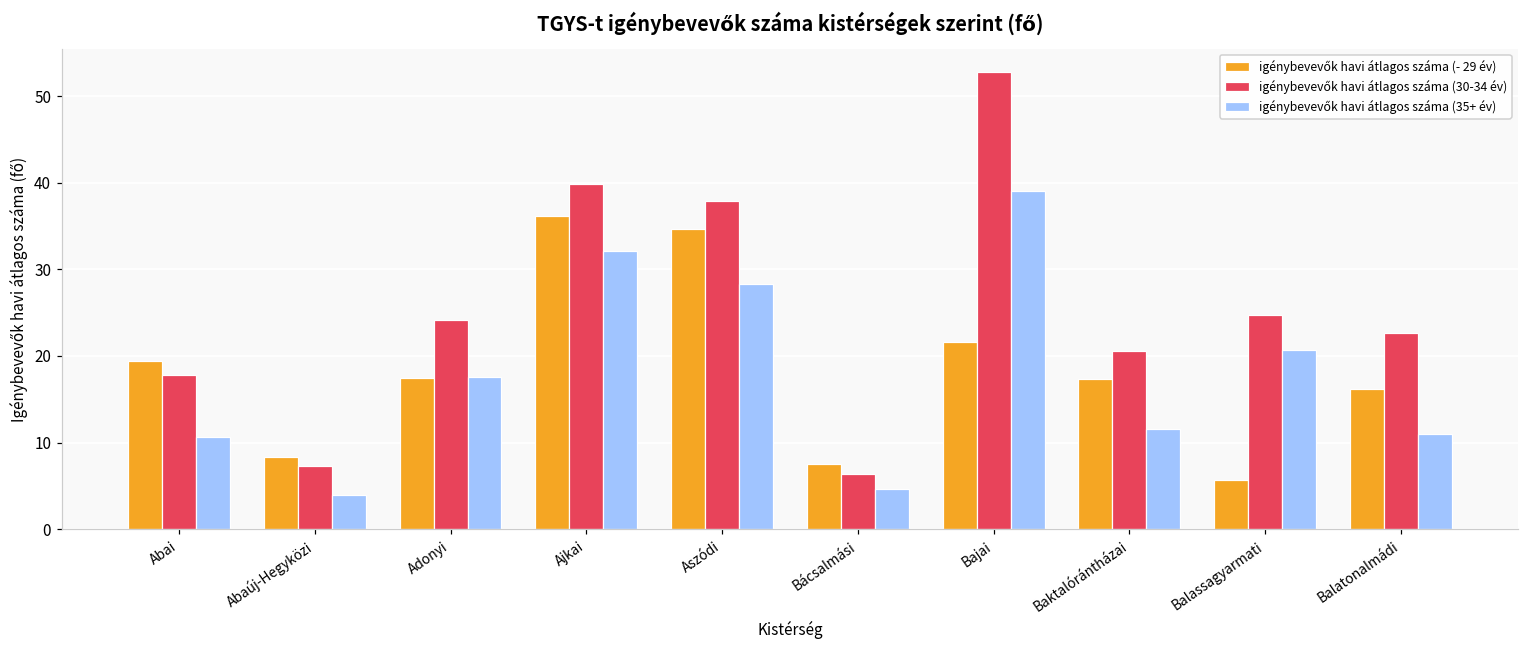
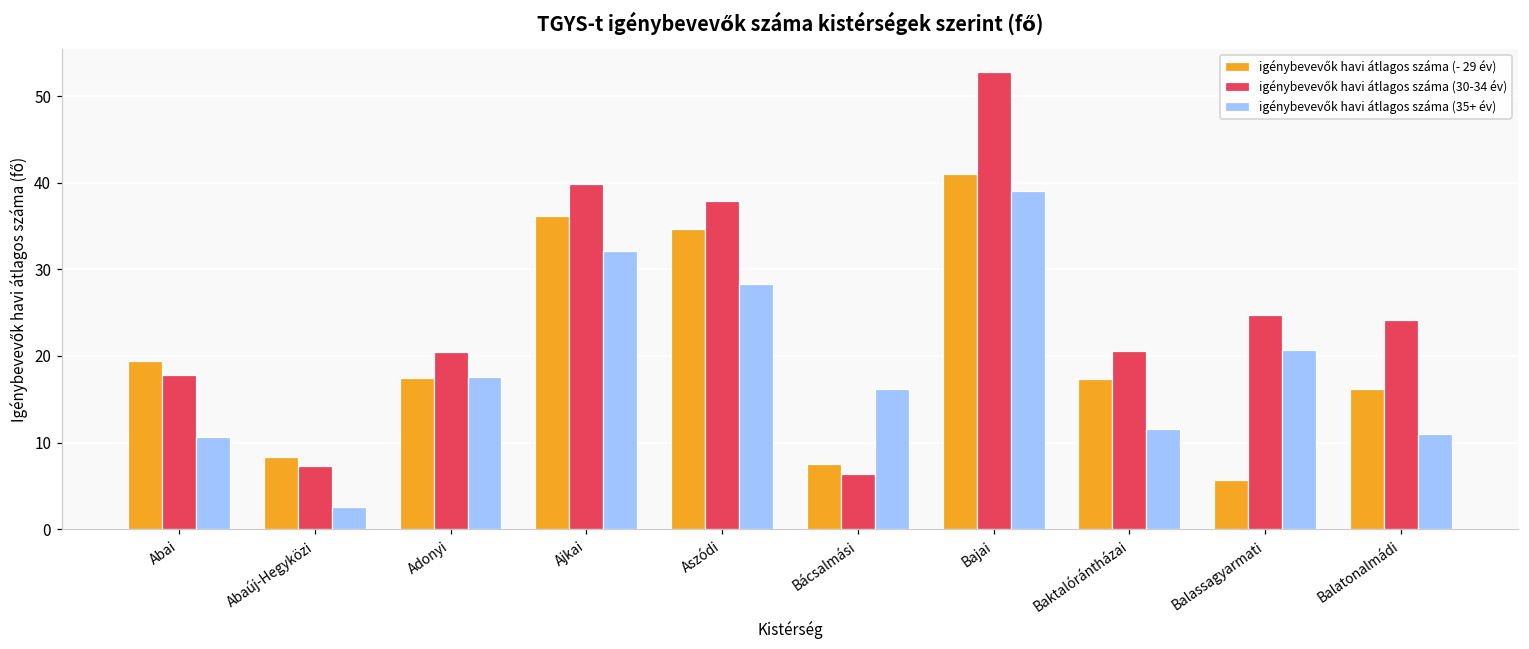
igénybevevők havi átlagos száma (35+ év), Abaúj-Hegyközi: 4 -> 3
igénybevevők havi átlagos száma (30-34 év), Adonyi: 24 -> 20
igénybevevők havi átlagos száma (35+ év), Bácsalmási: 5 -> 16
igénybevevők havi átlagos száma (- 29 év), Bajai: 22 -> 41
igénybevevők havi átlagos száma (30-34 év), Balatonalmádi: 23 -> 24
